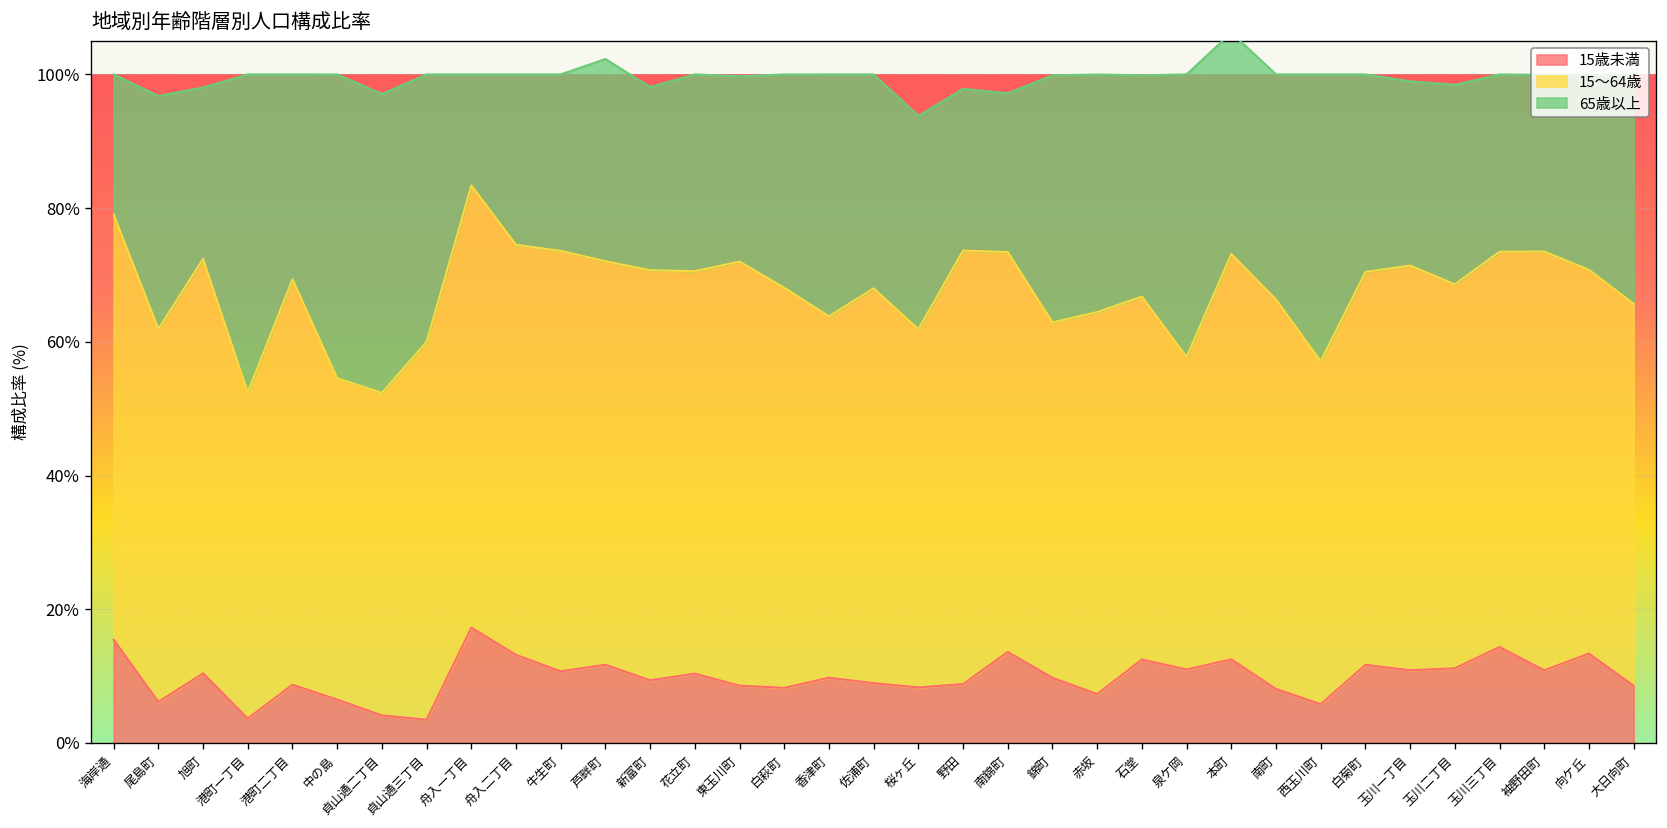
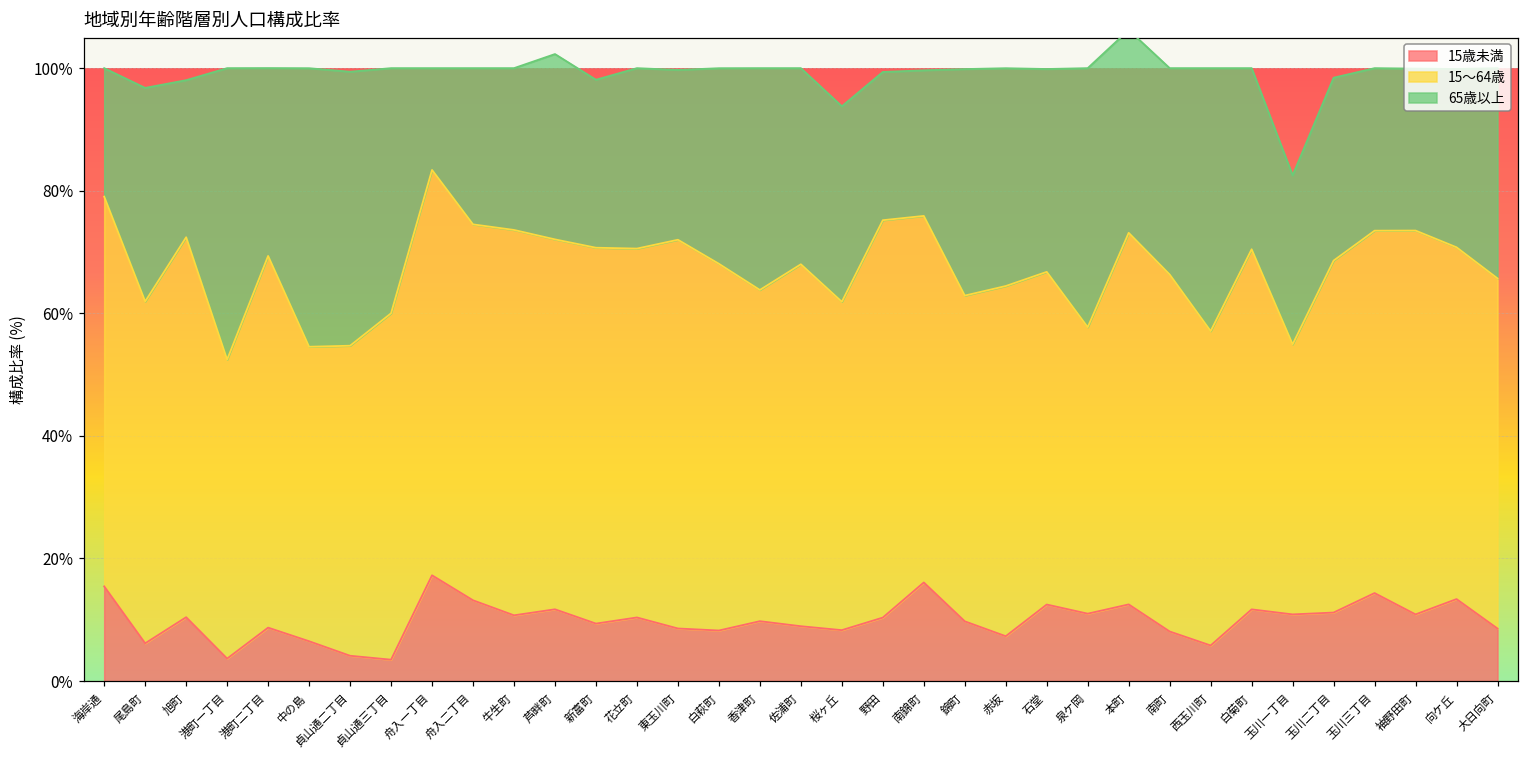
15～64歳, 貞山通二丁目: 48% -> 51%
15歳未満, 野田: 9% -> 10%
15歳未満, 南錦町: 14% -> 16%
15～64歳, 玉川一丁目: 61% -> 44%
